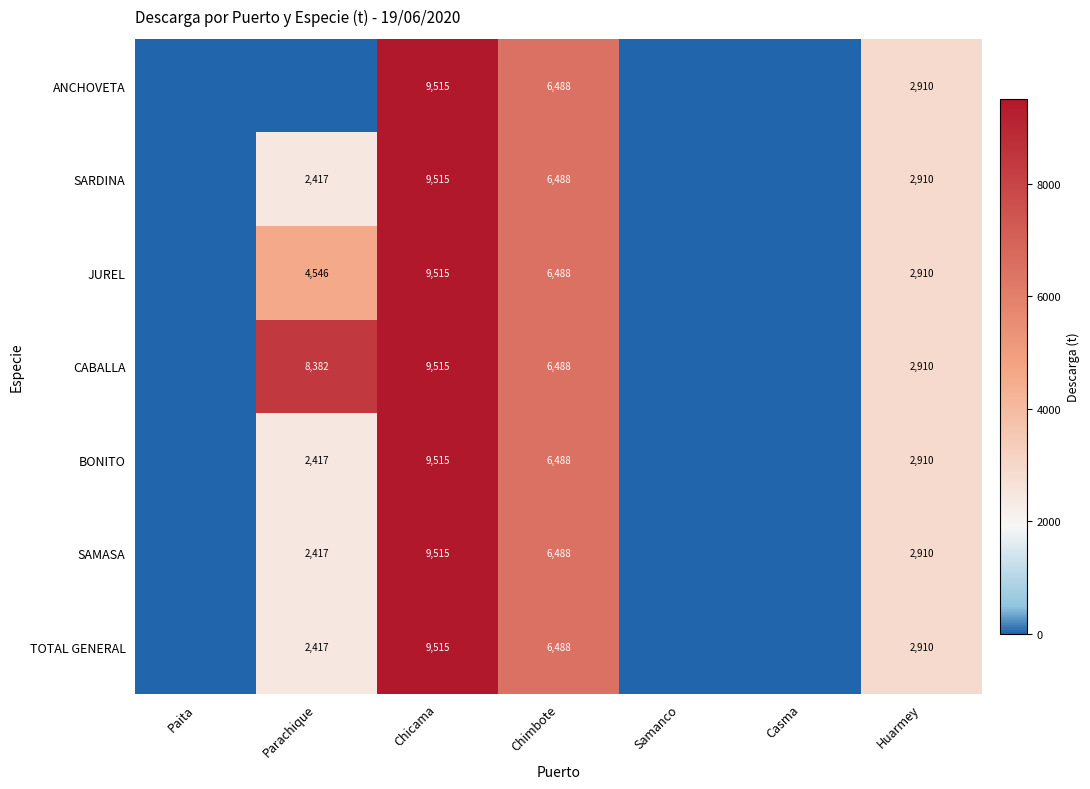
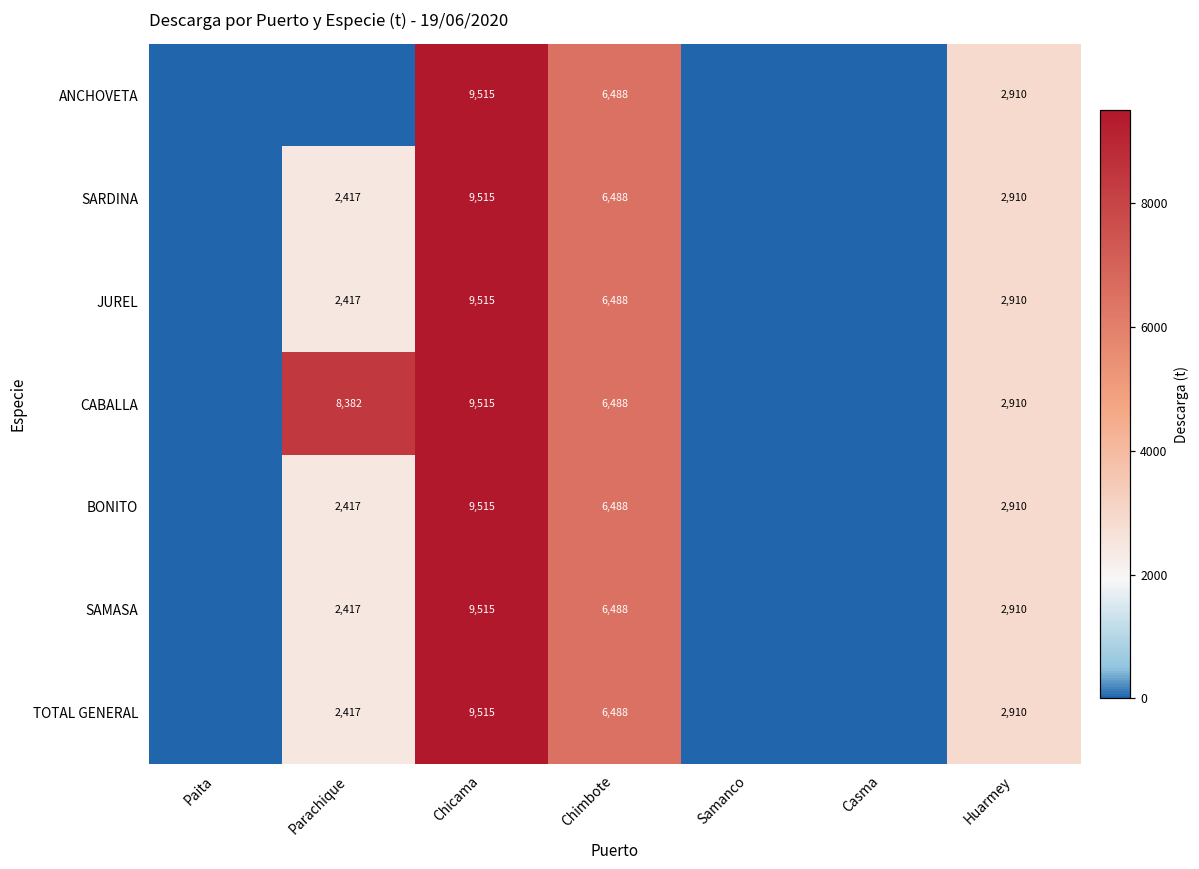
JUREL, Parachique: 4,546 -> 2,417
